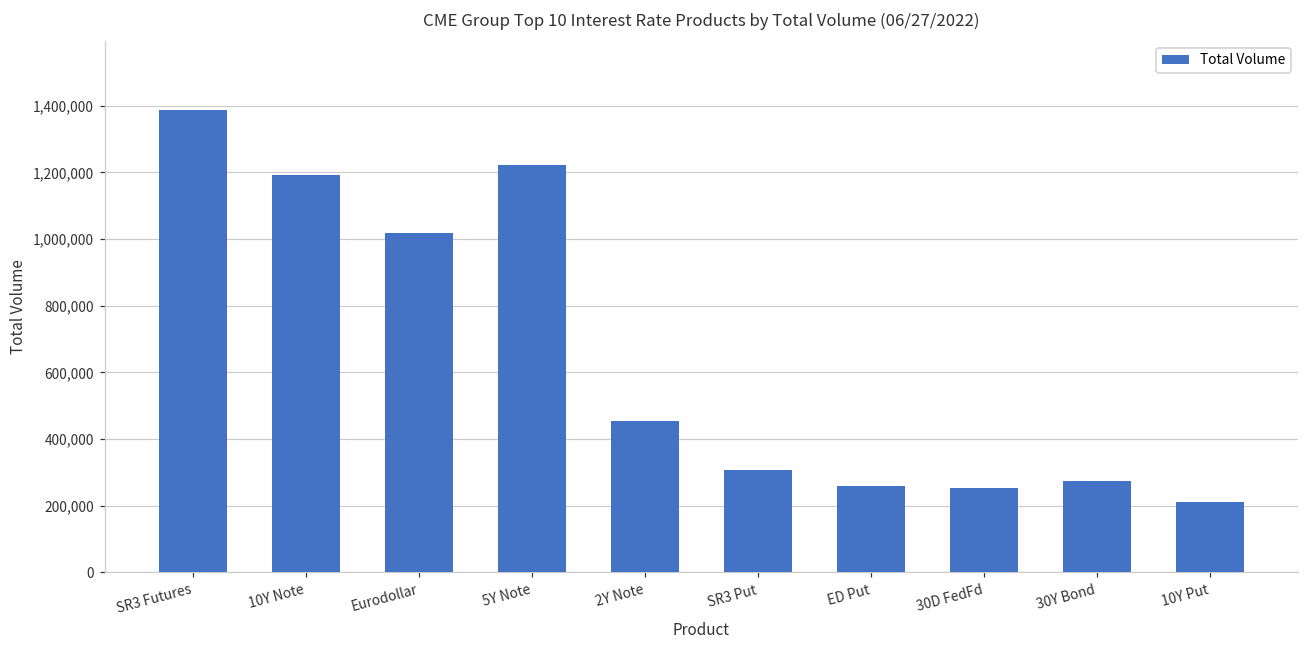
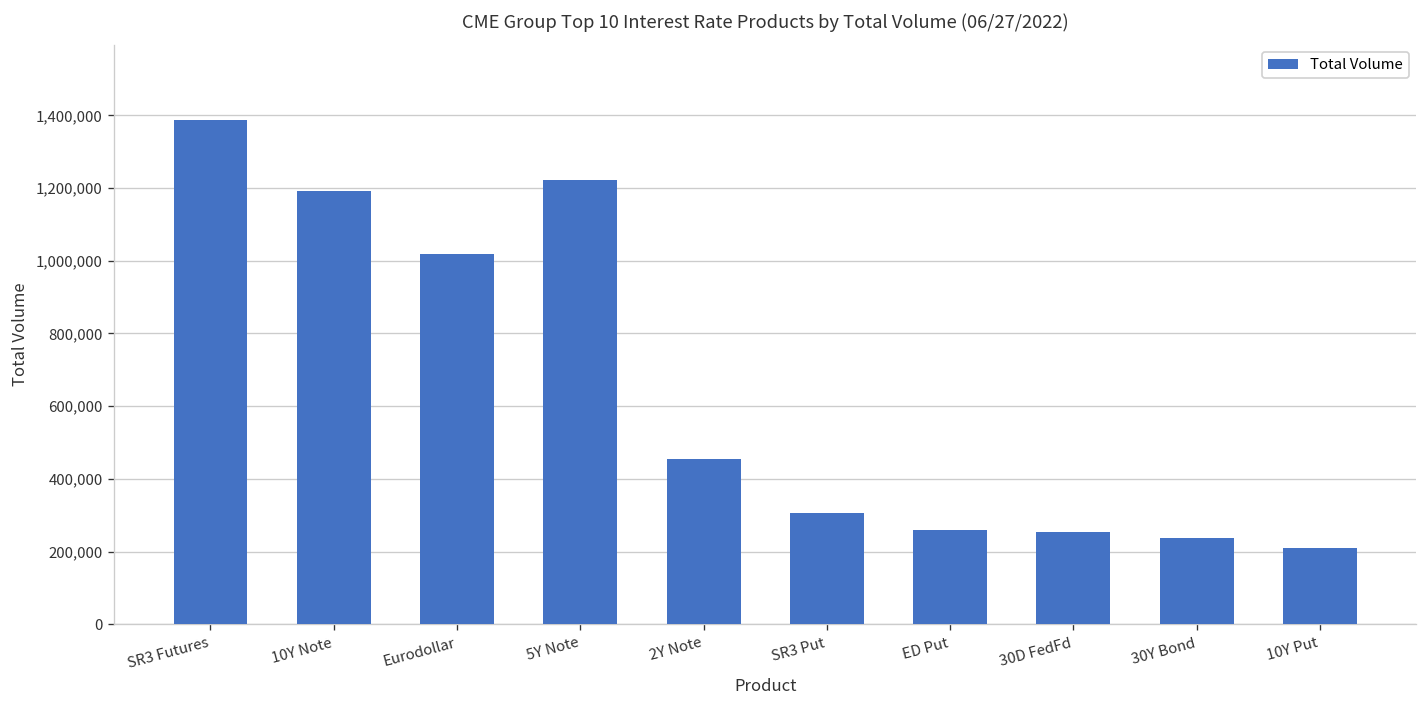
30Y Bond: 270,000 -> 240,000
